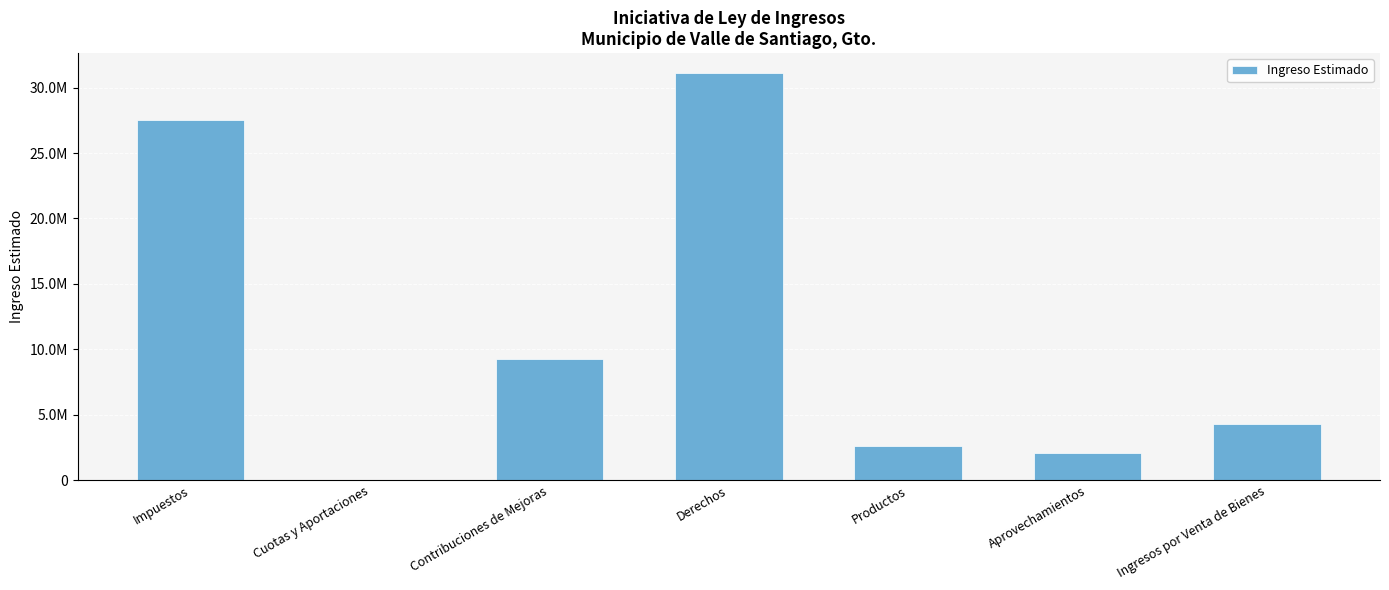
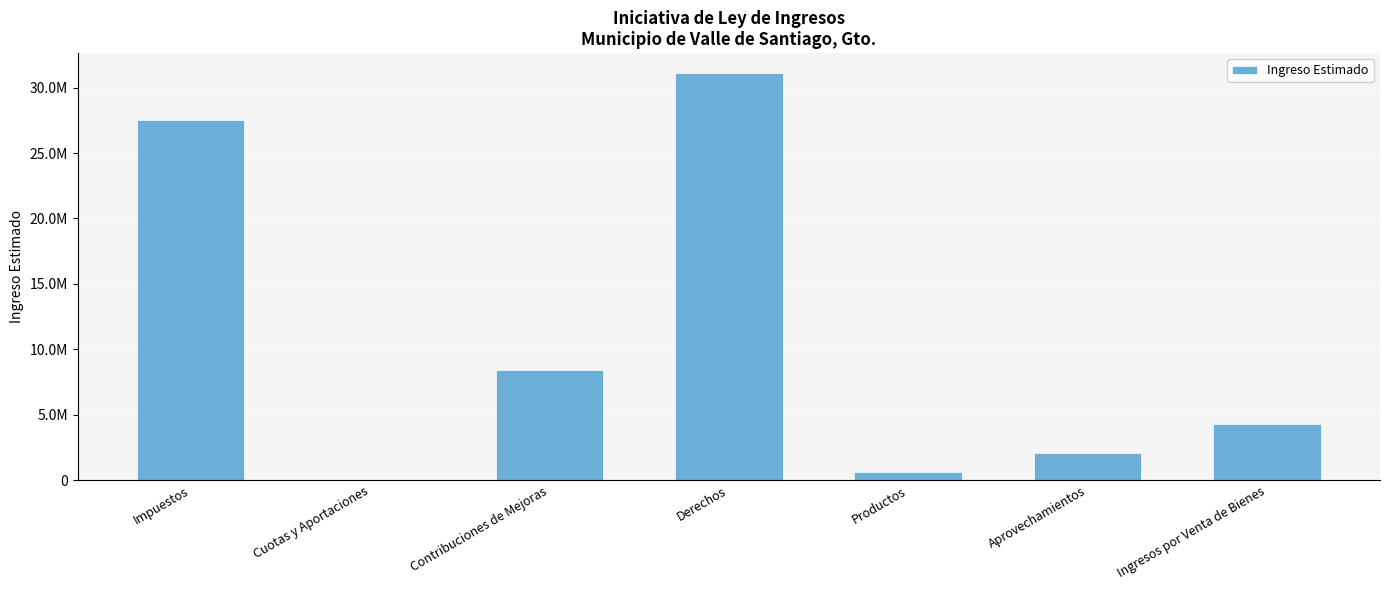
Contribuciones de Mejoras: 9200000 -> 8400000
Productos: 2600000 -> 600000
